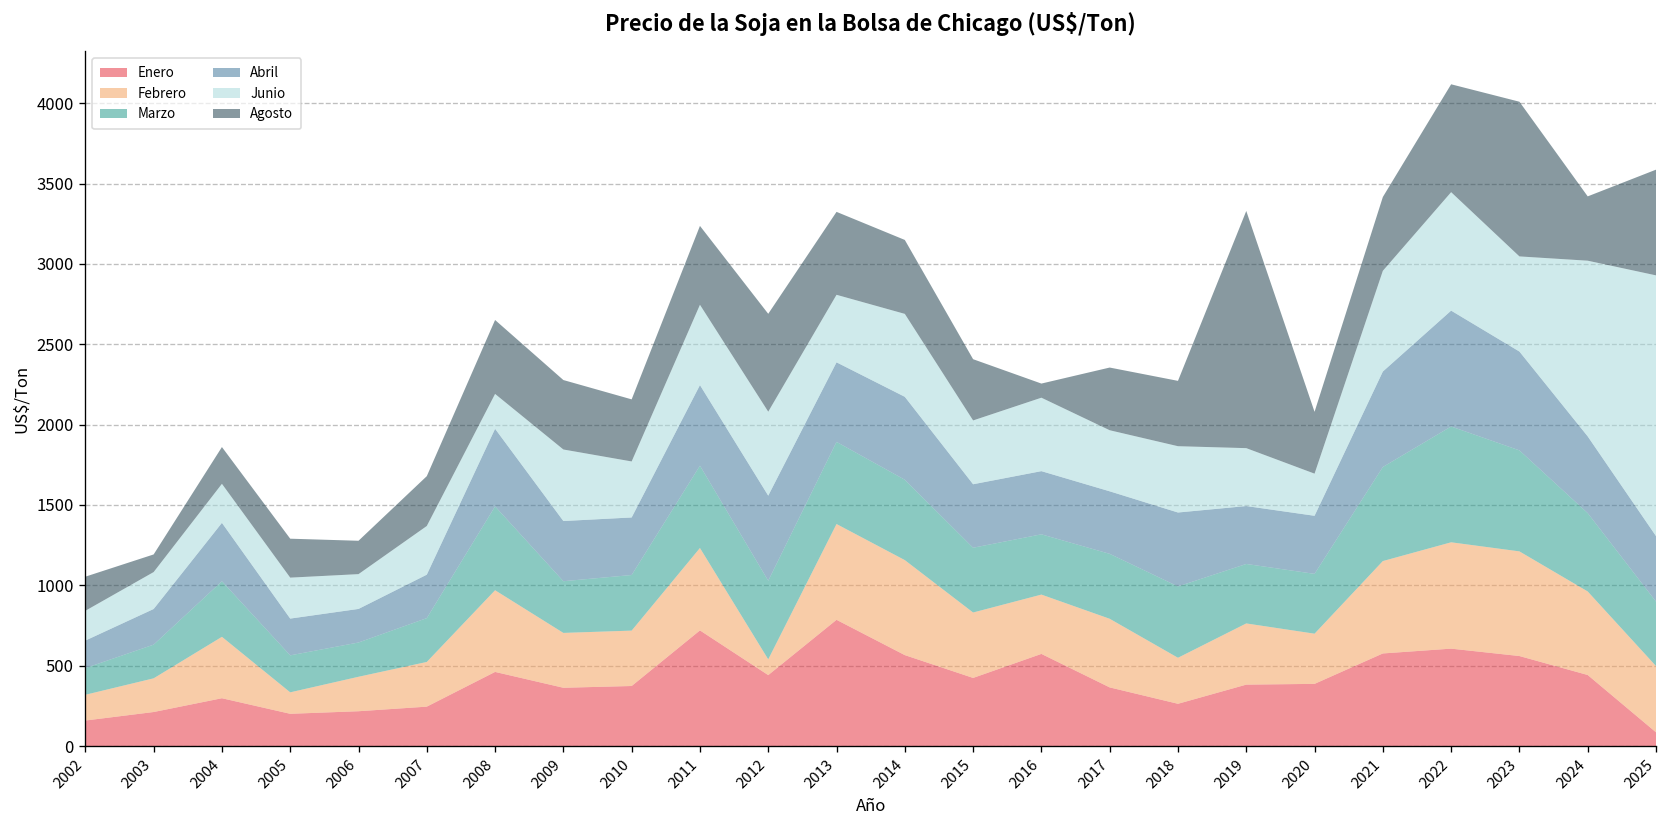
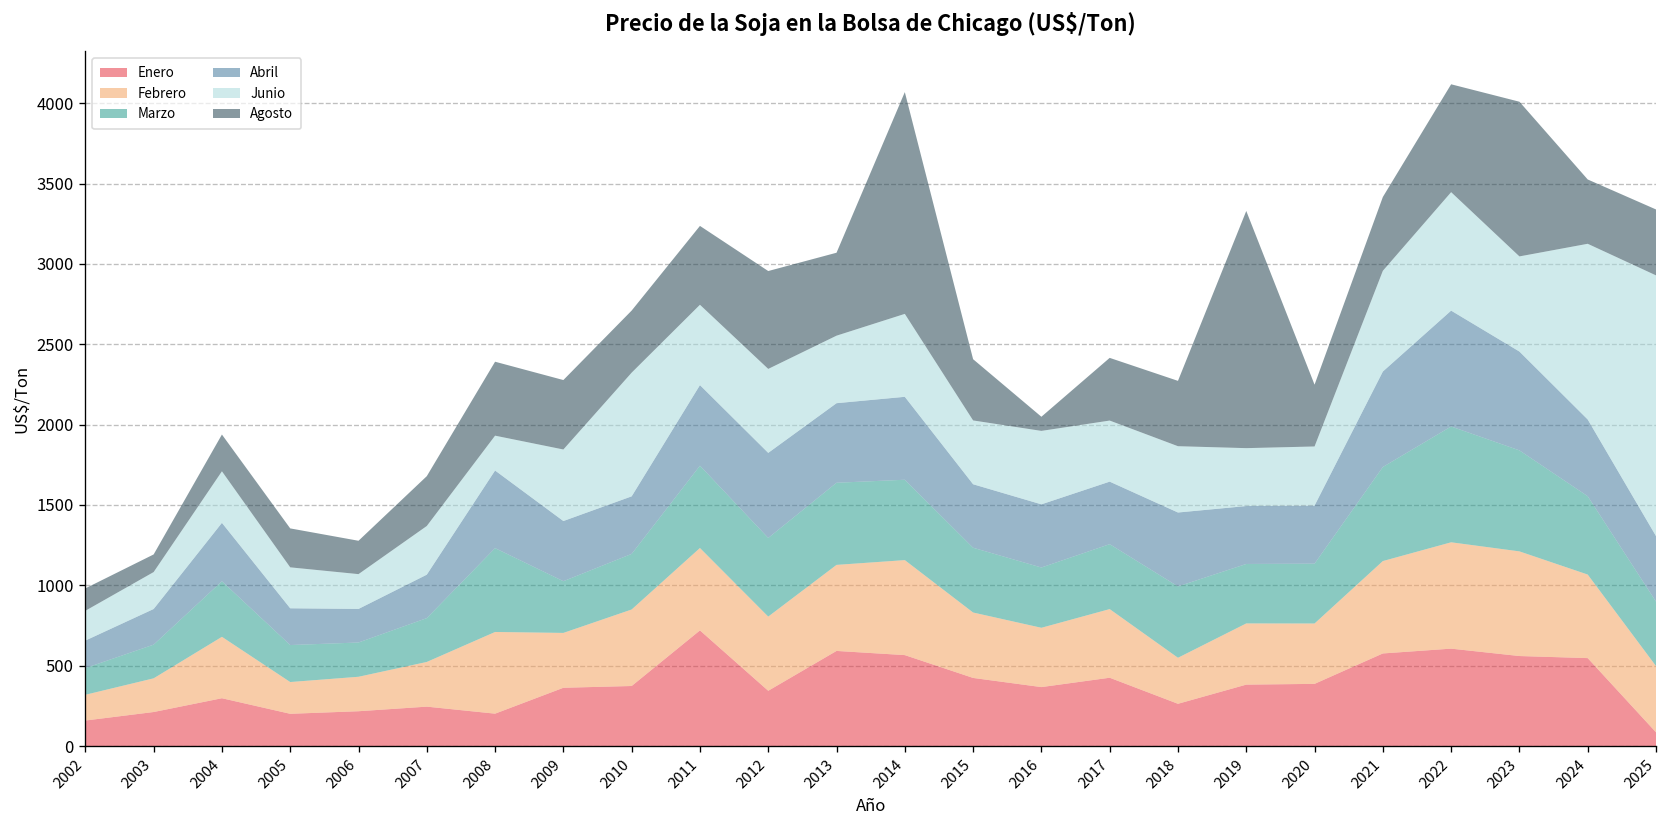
Agosto, 2002: 210 -> 140
Junio, 2004: 240 -> 320
Febrero, 2005: 130 -> 200
Enero, 2008: 460 -> 200
Febrero, 2010: 340 -> 480
Junio, 2010: 350 -> 770
Enero, 2012: 440 -> 340
Febrero, 2012: 100 -> 460
Enero, 2013: 790 -> 590
Febrero, 2013: 600 -> 540
Agosto, 2014: 460 -> 1380
Enero, 2016: 570 -> 370
Enero, 2017: 370 -> 430
Febrero, 2020: 310 -> 380
Junio, 2020: 260 -> 370
Enero, 2024: 440 -> 550
Agosto, 2025: 660 -> 410
